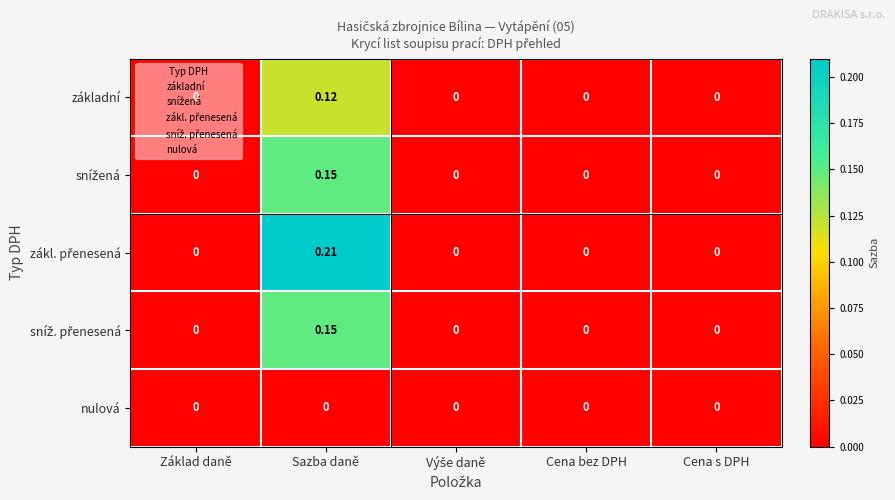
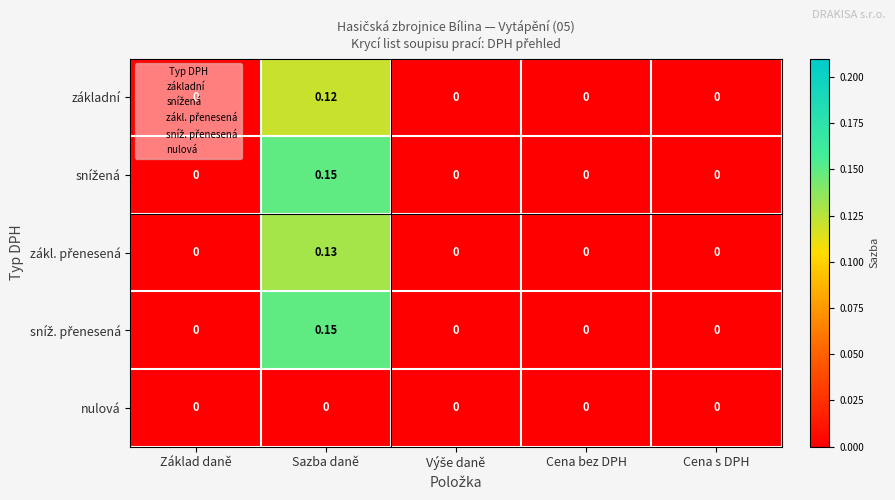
zákl. přenesená, Sazba daně: 0.21 -> 0.13
